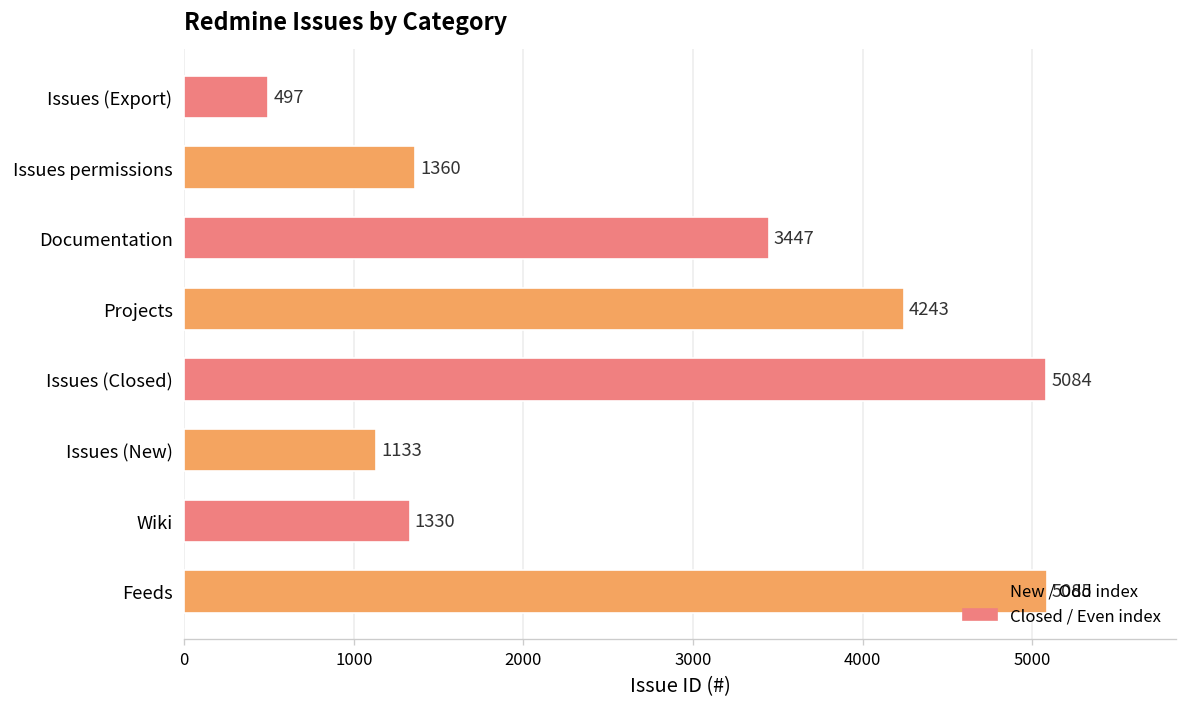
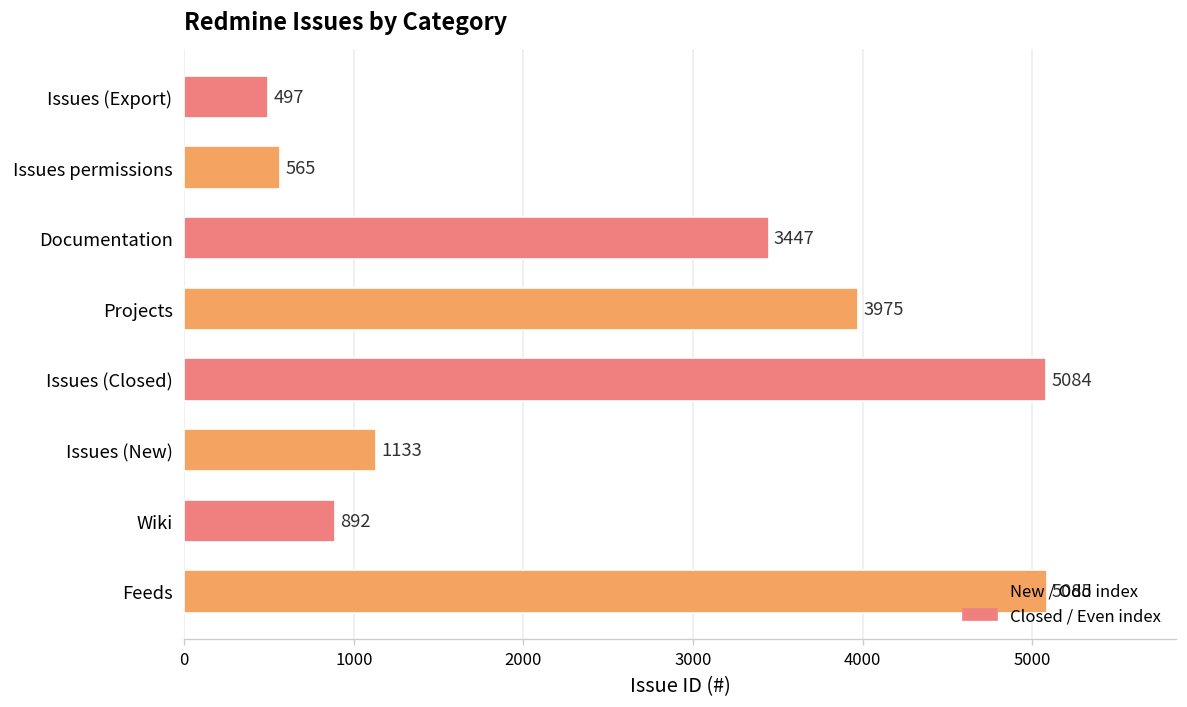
Issues permissions: 1360 -> 565
Projects: 4243 -> 3975
Wiki: 1330 -> 892
